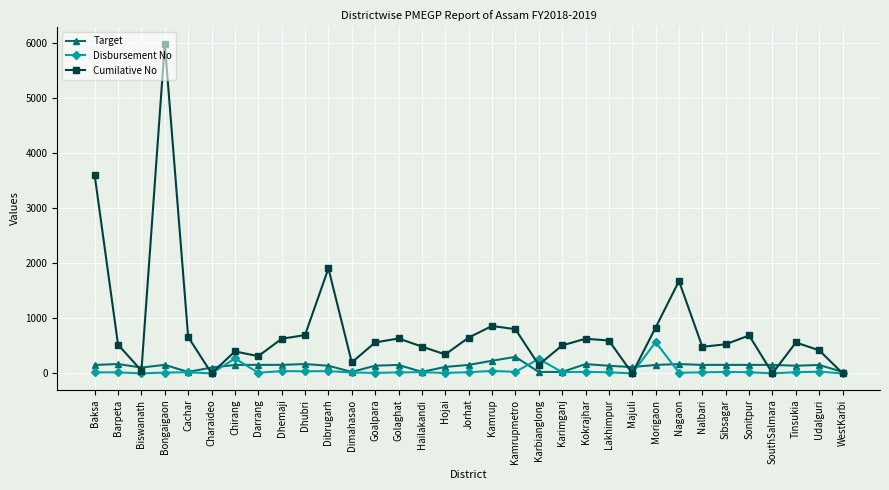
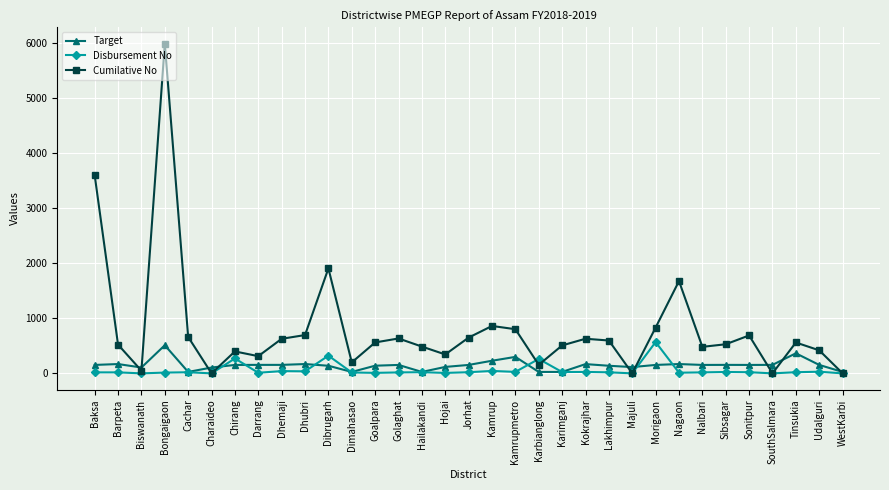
Target, Bongaigaon: 200 -> 500
Disbursement No, Dibrugarh: 0 -> 300
Target, Tinsukia: 100 -> 400
